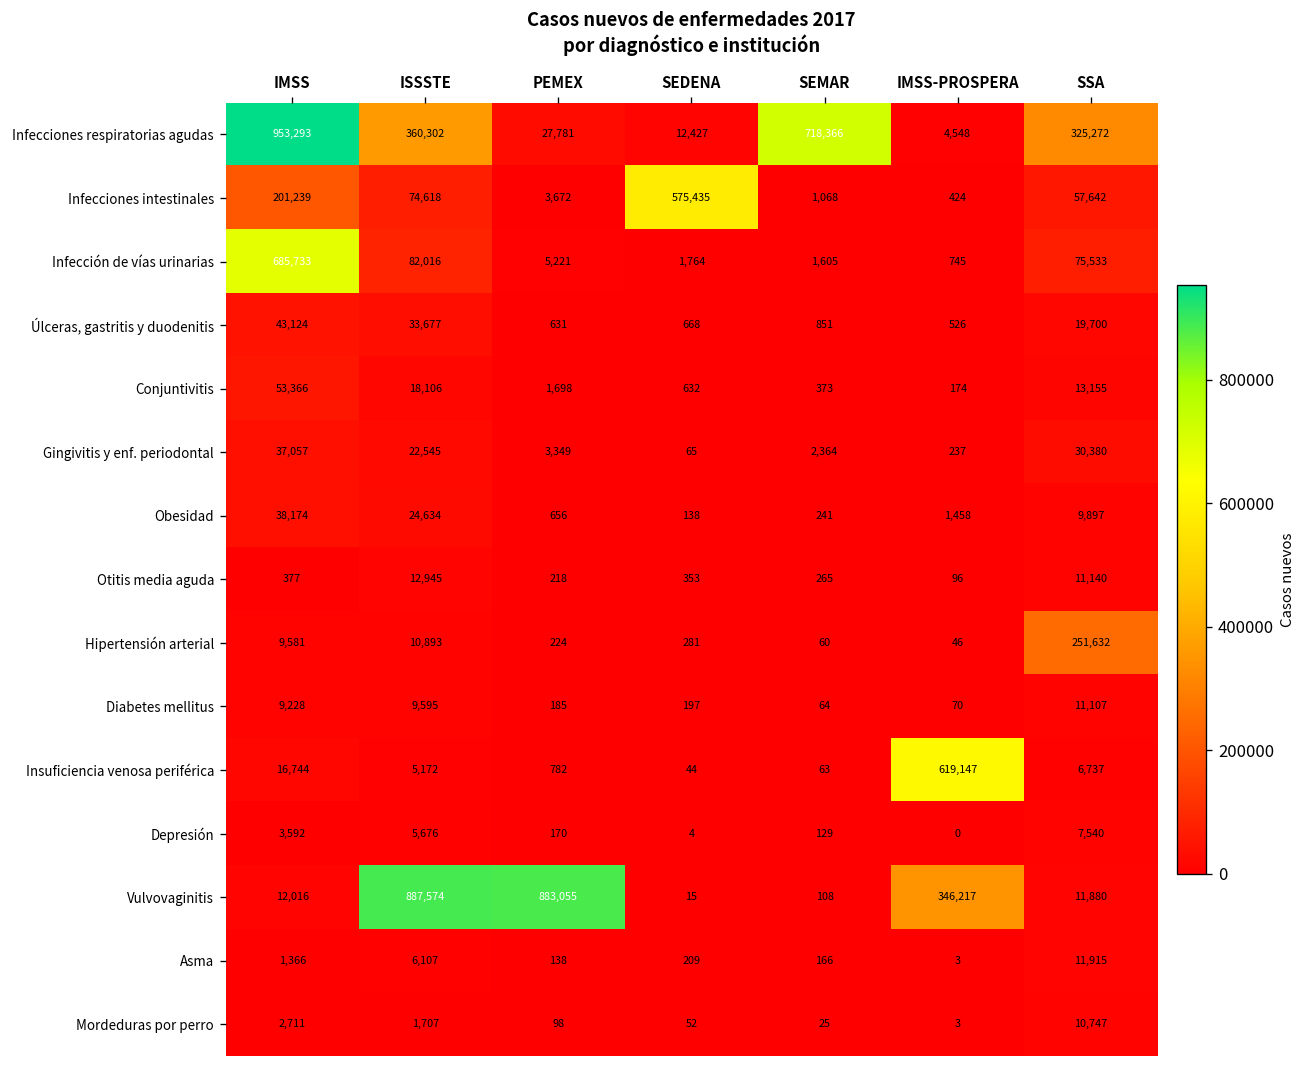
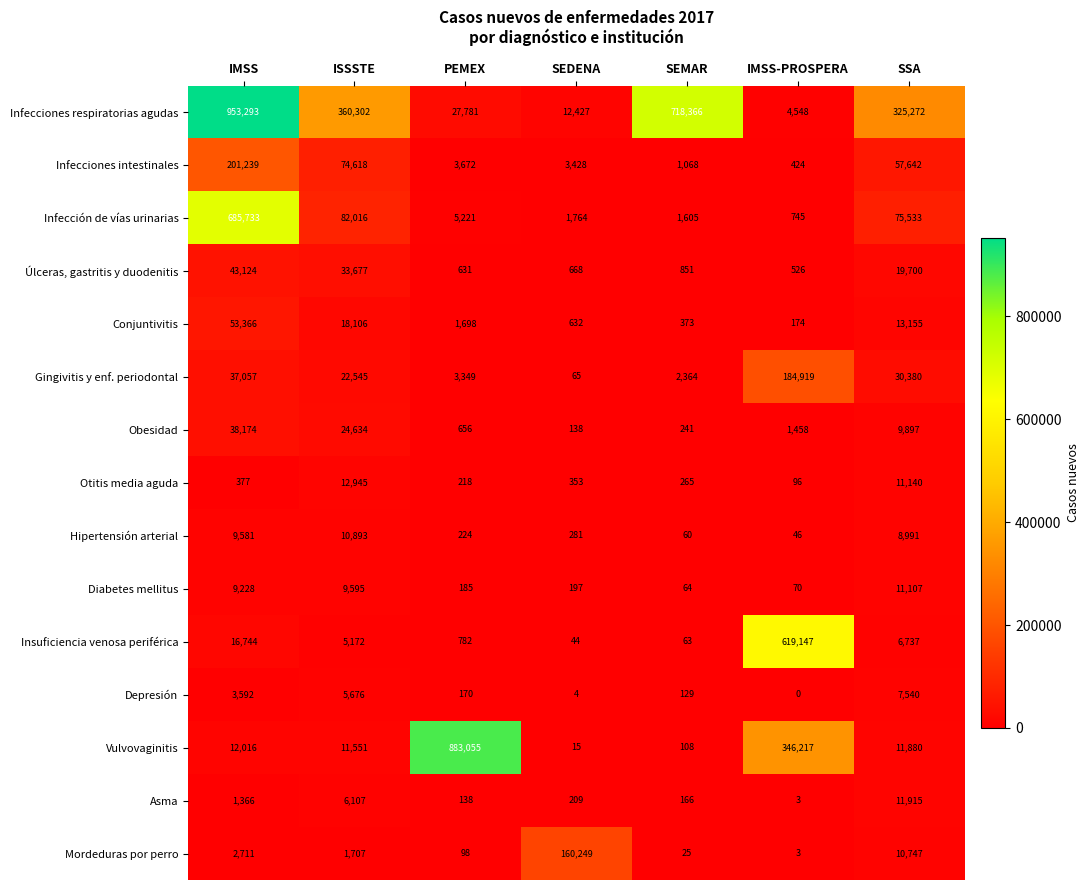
Infecciones intestinales, SEDENA: 575,435 -> 3,428
Gingivitis y enf. periodontal, IMSS-PROSPERA: 237 -> 184,919
Hipertensión arterial, SSA: 251,632 -> 8,991
Vulvovaginitis, ISSSTE: 887,574 -> 11,551
Mordeduras por perro, SEDENA: 52 -> 160,249
